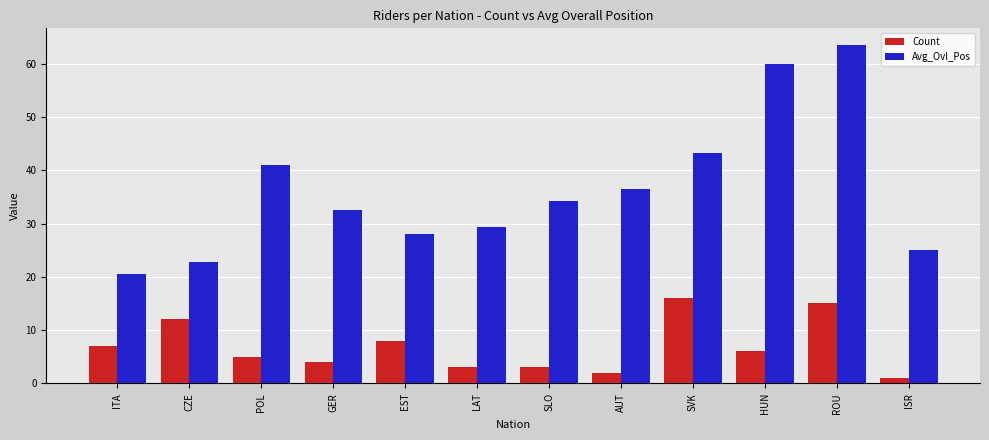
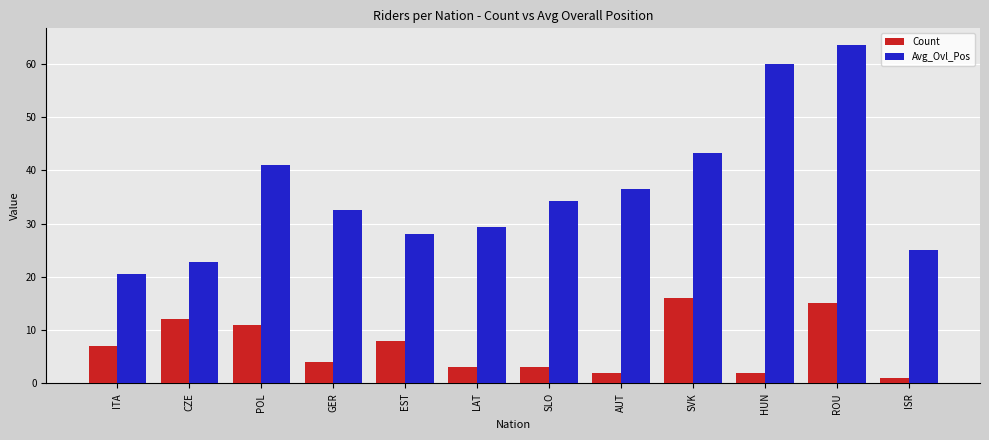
Count, POL: 5 -> 11
Count, HUN: 6 -> 2
